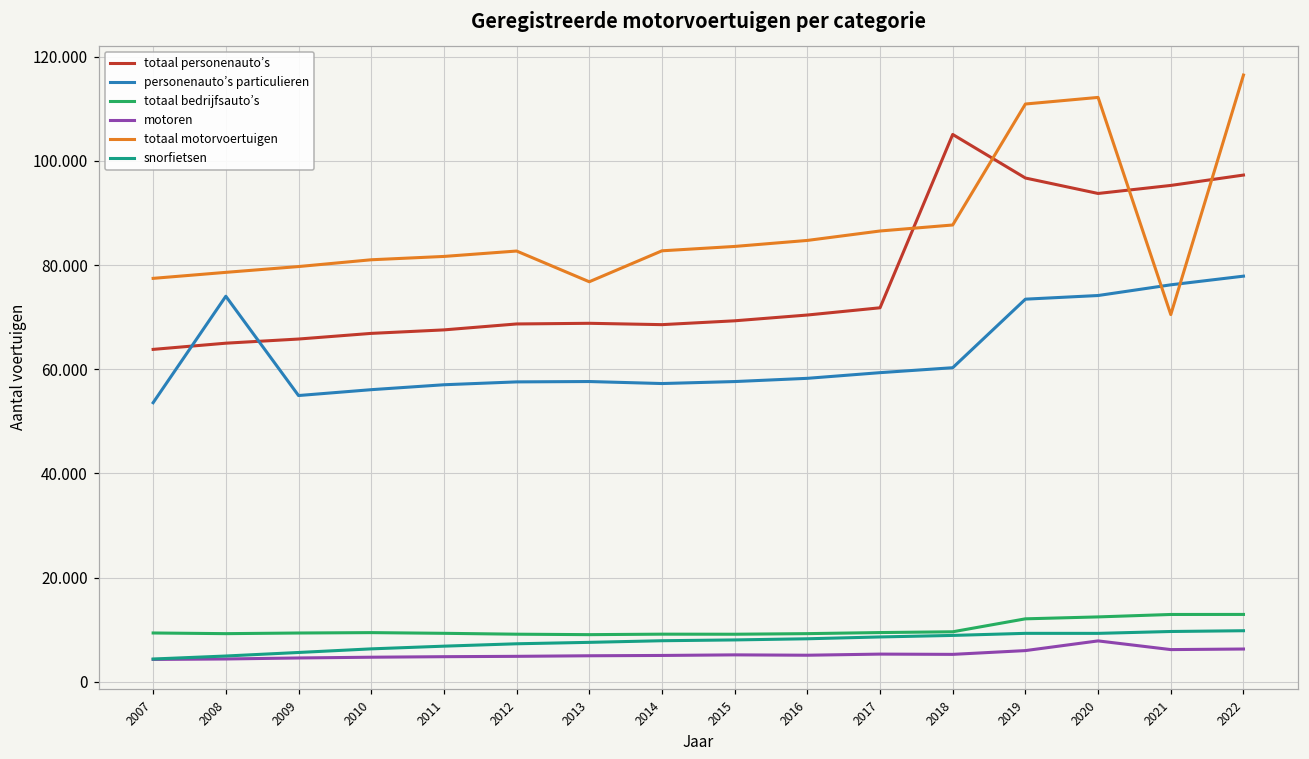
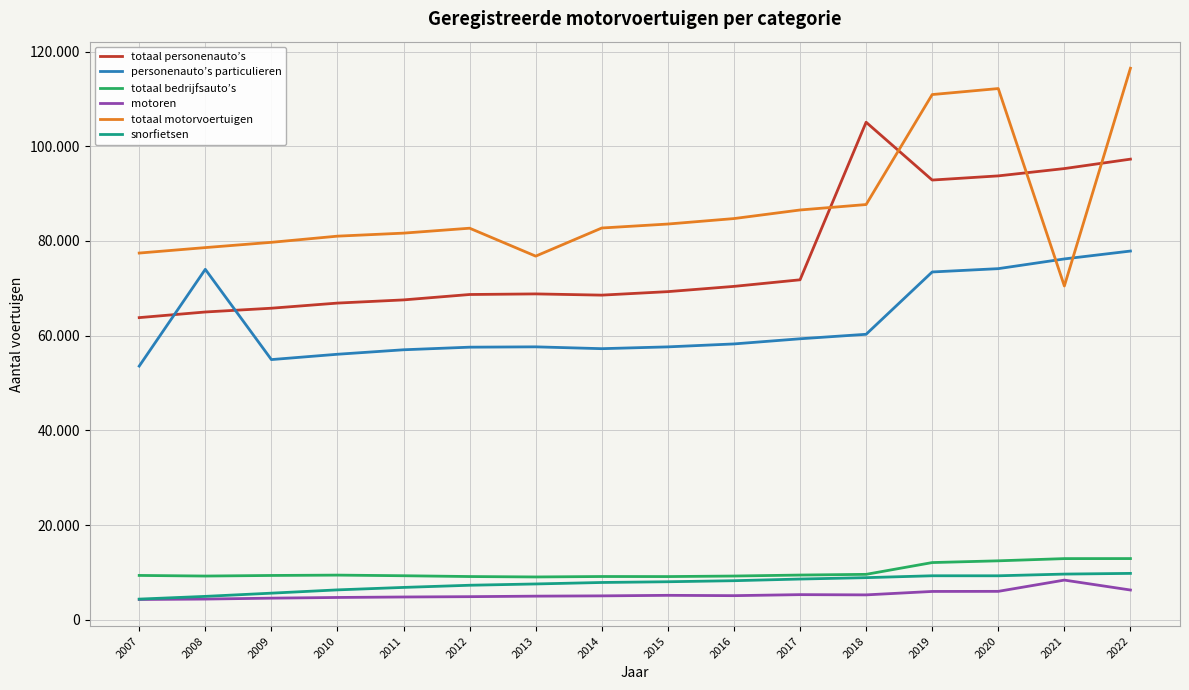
totaal personenauto’s, 2019: 97 -> 93
motoren, 2020: 8 -> 6
motoren, 2021: 6 -> 8
